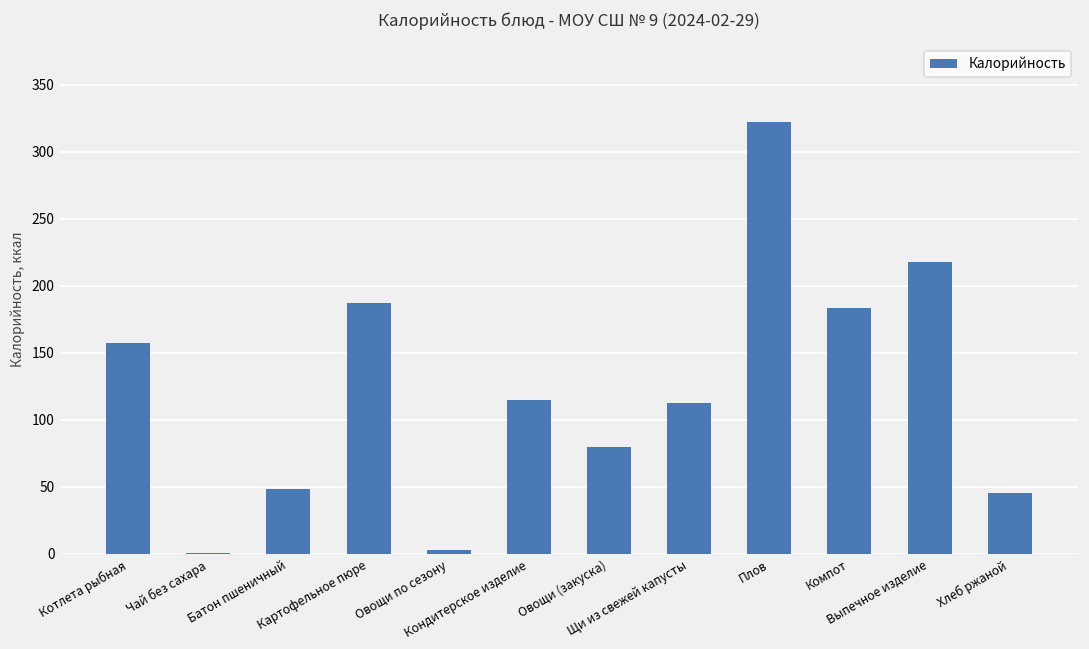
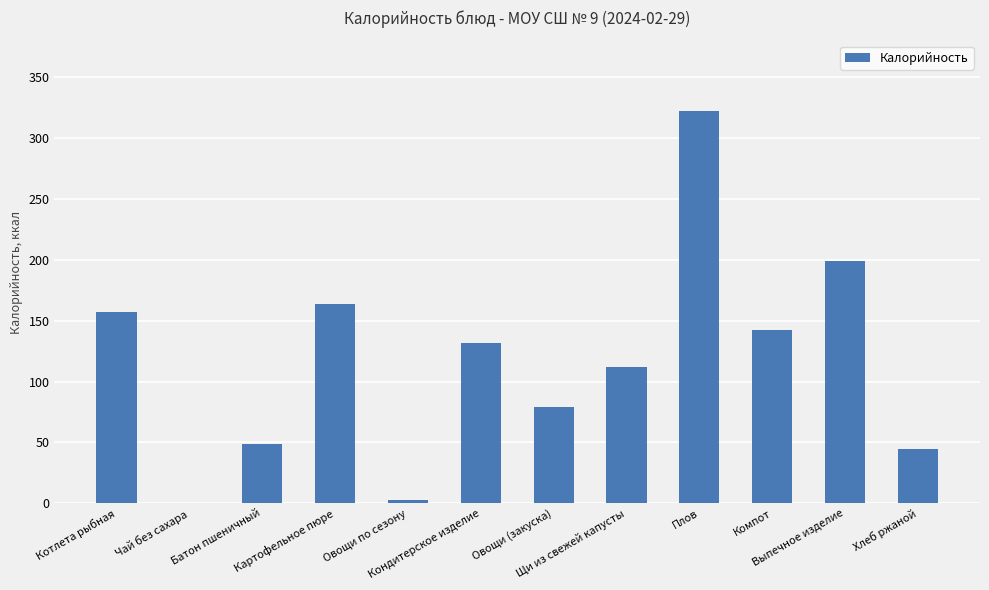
Картофельное пюре: 187 -> 164
Кондитерское изделие: 115 -> 132
Компот: 183 -> 142
Выпечное изделие: 218 -> 199
